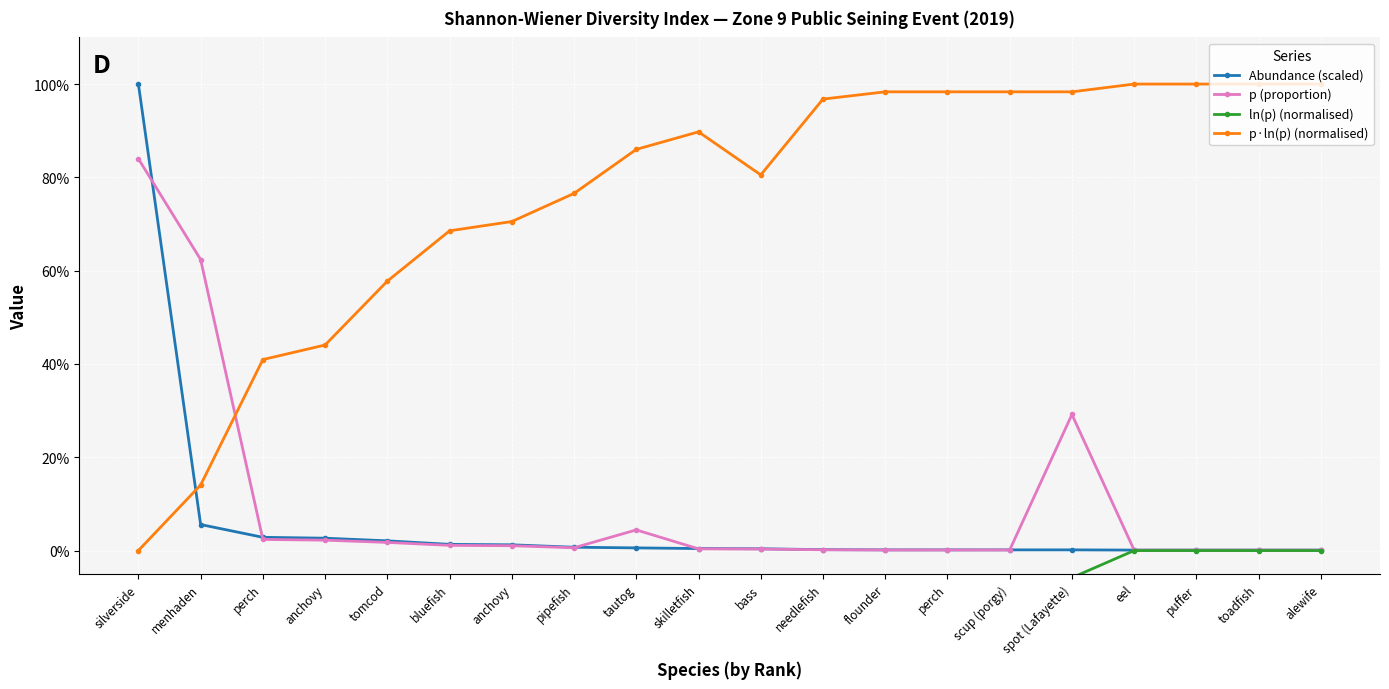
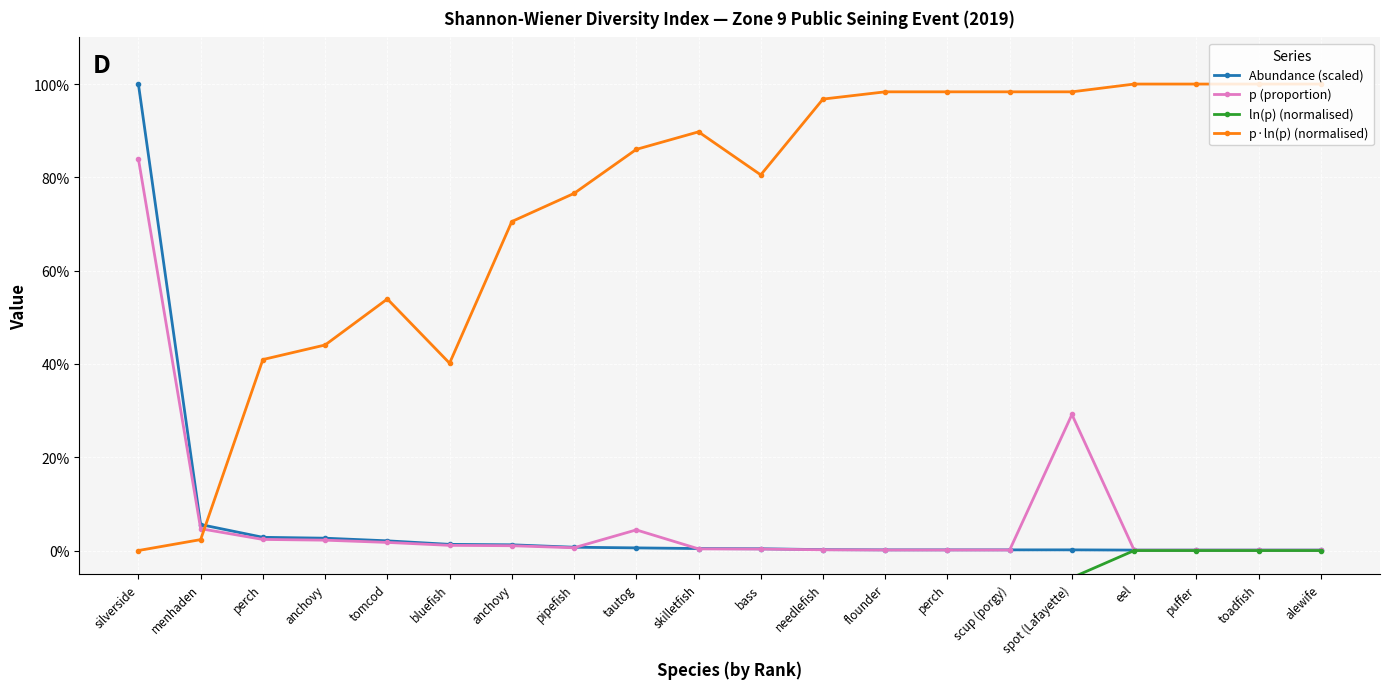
p (proportion), menhaden: 62% -> 5%
p·ln(p) (normalised), menhaden: 14% -> 2%
p·ln(p) (normalised), tomcod: 58% -> 54%
p·ln(p) (normalised), bluefish: 69% -> 40%
